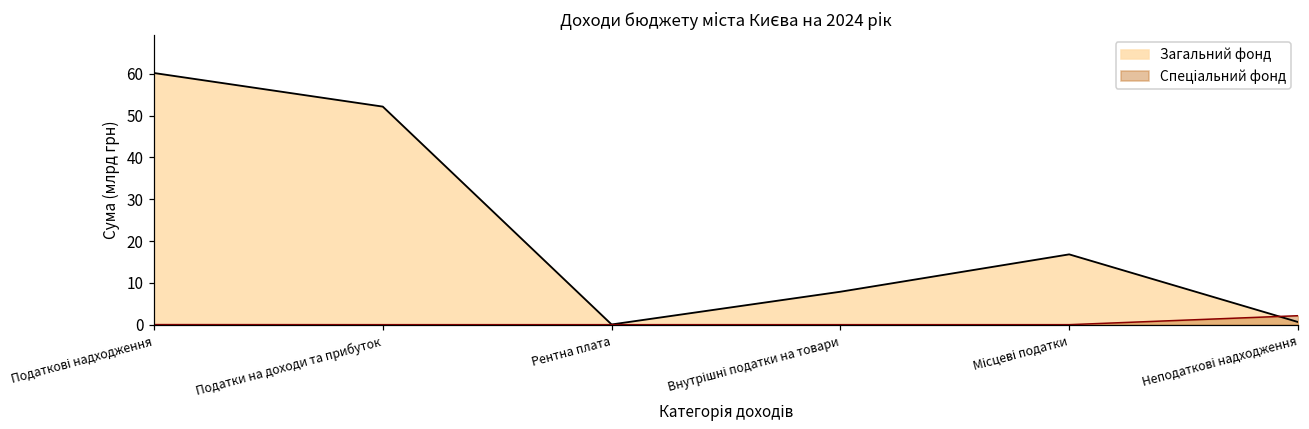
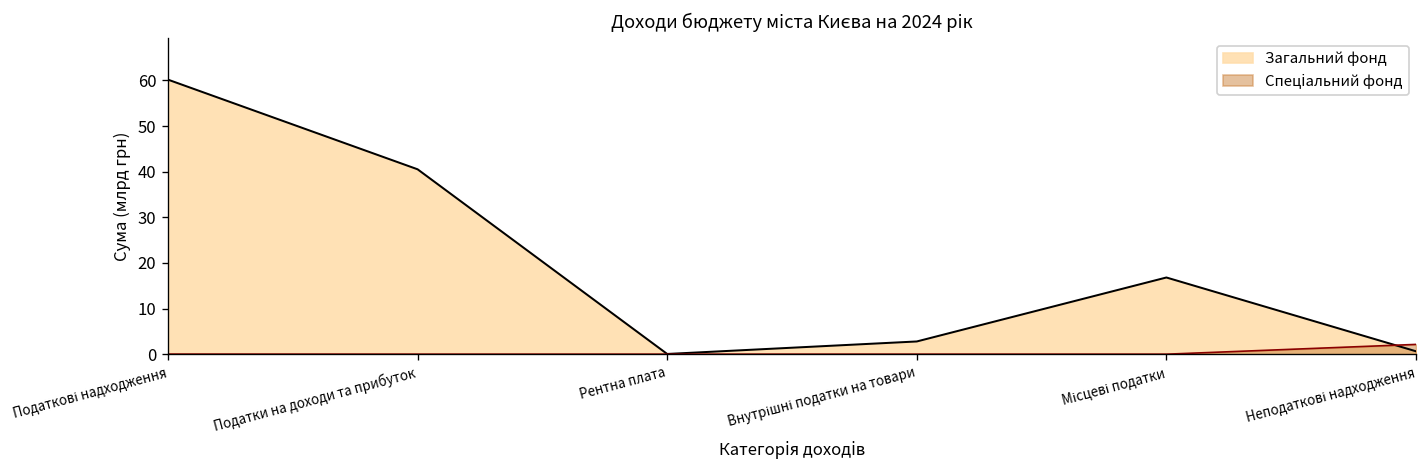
Загальний фонд, Податки на доходи та прибуток: 52 -> 41
Загальний фонд, Внутрішні податки на товари: 8 -> 3
